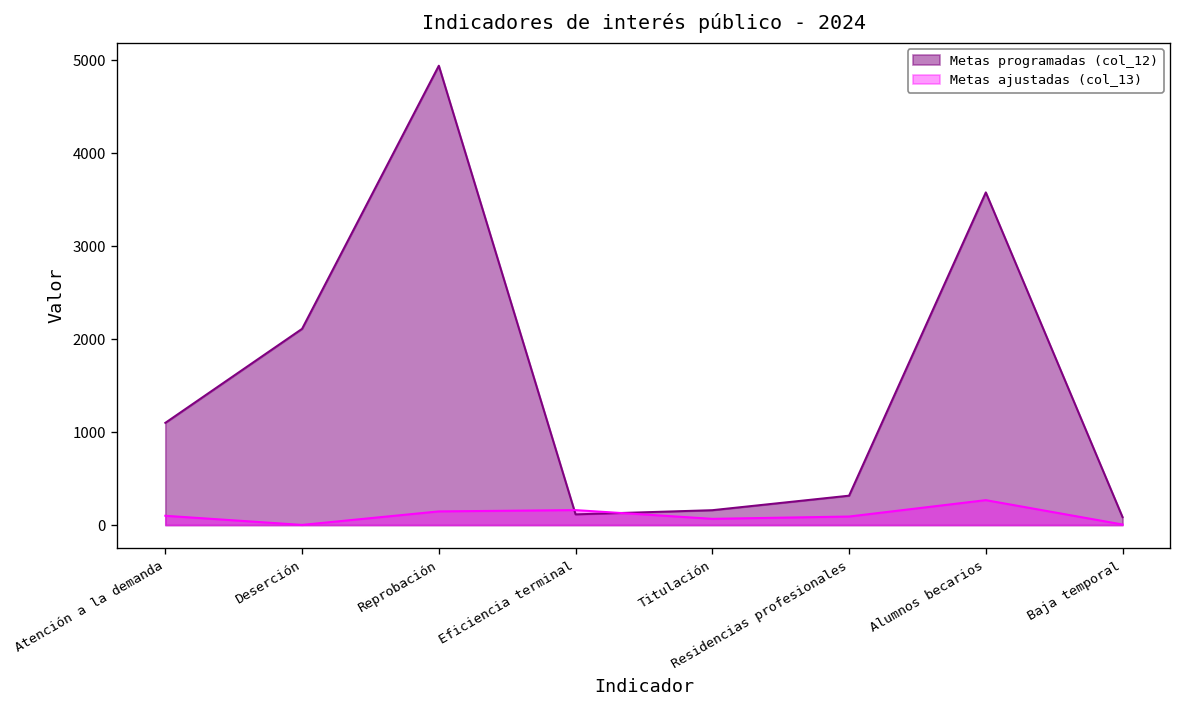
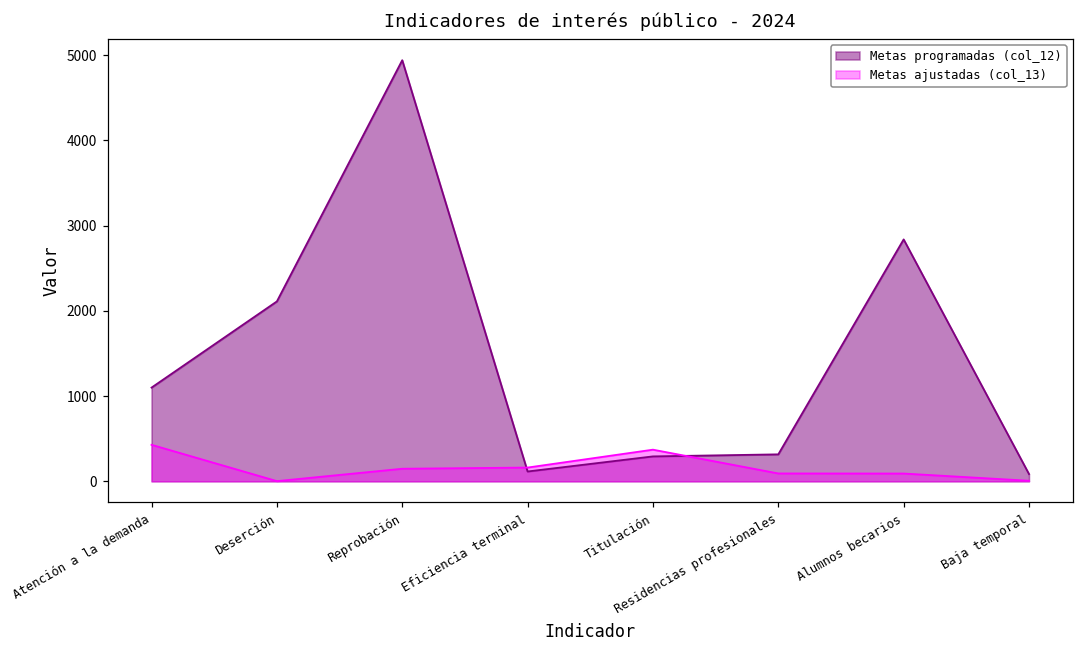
Metas ajustadas (col_13), Atención a la demanda: 100 -> 400
Metas programadas (col_12), Titulación: 200 -> 300
Metas ajustadas (col_13), Titulación: 100 -> 400
Metas programadas (col_12), Alumnos becarios: 3600 -> 2800
Metas ajustadas (col_13), Alumnos becarios: 300 -> 100
